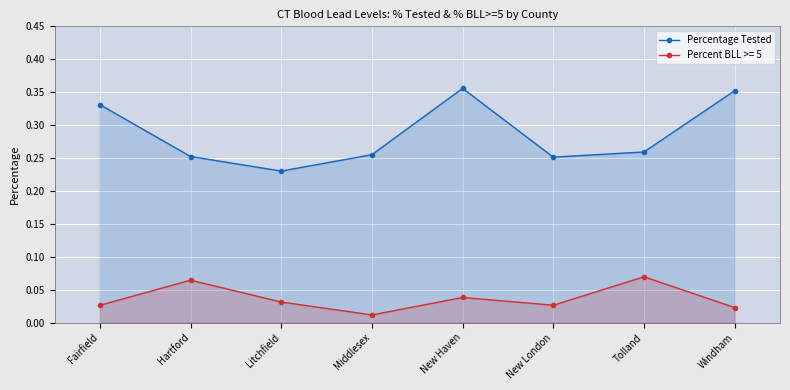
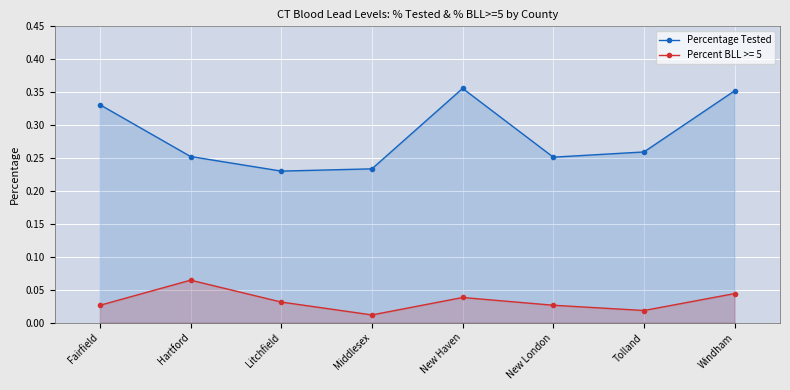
Percentage Tested, Middlesex: 0.26 -> 0.23
Percent BLL >= 5, Tolland: 0.07 -> 0.02
Percent BLL >= 5, Windham: 0.02 -> 0.04
